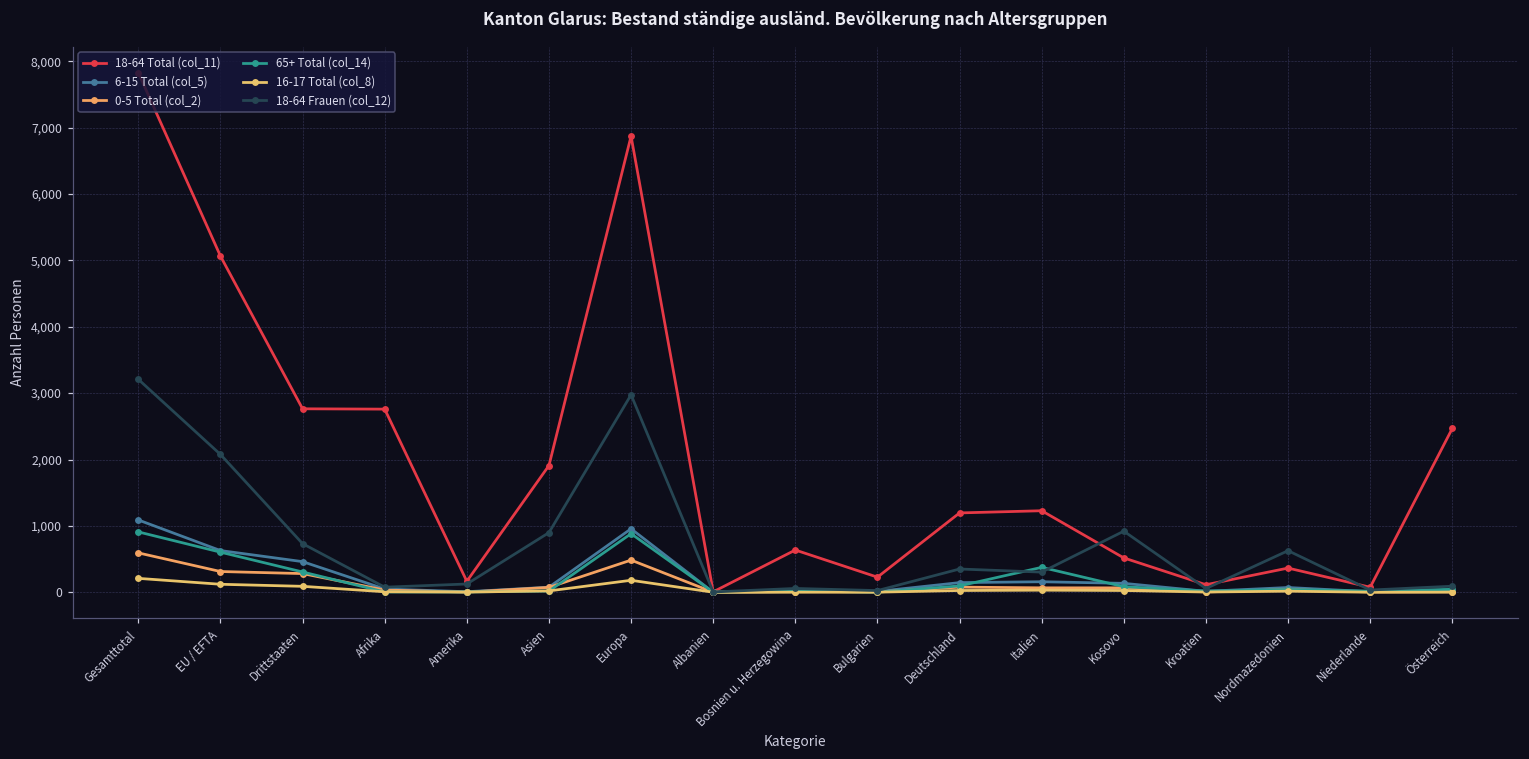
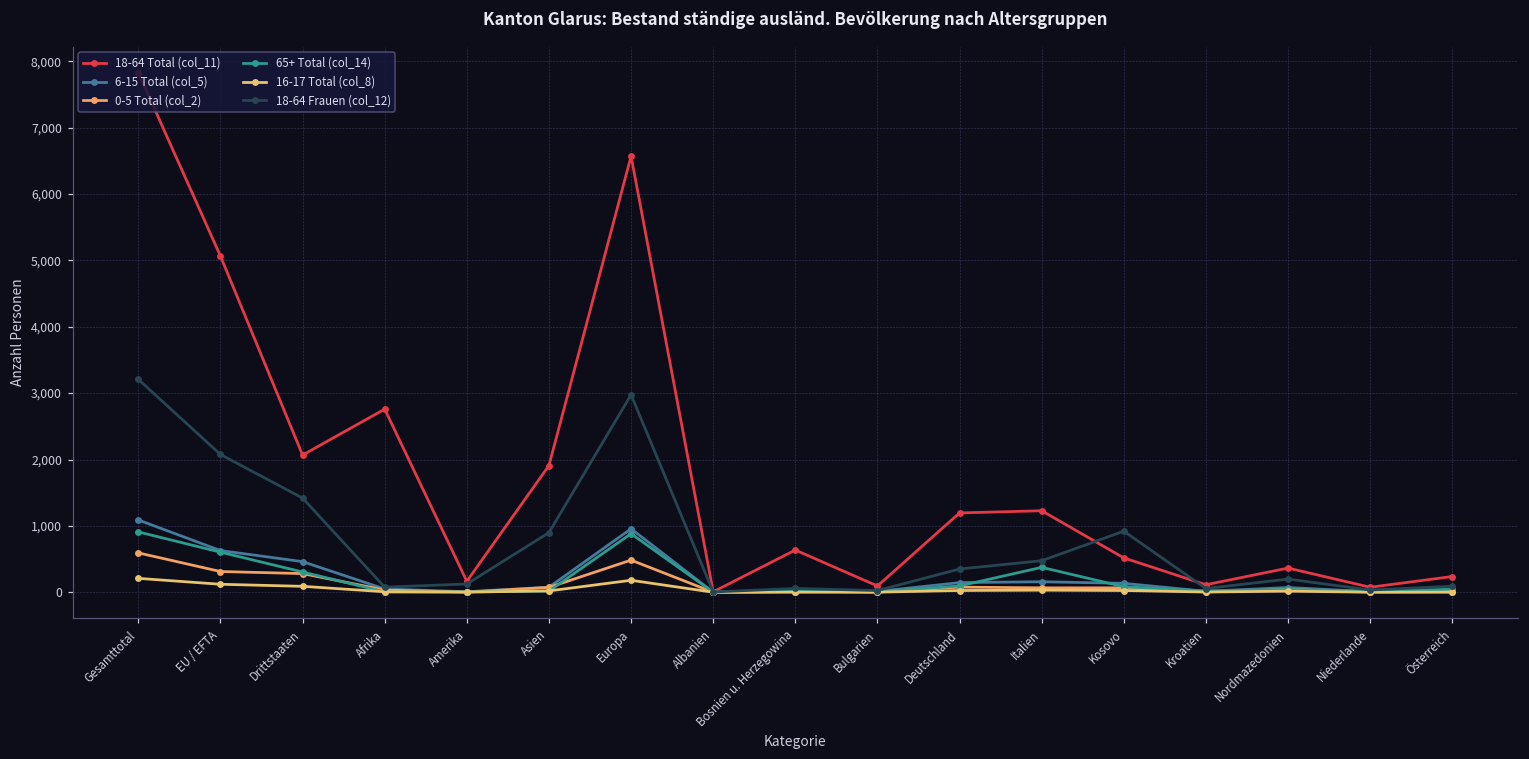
18-64 Total (col_11), Drittstaaten: 2,800 -> 2,100
18-64 Frauen (col_12), Drittstaaten: 700 -> 1,400
18-64 Total (col_11), Europa: 6,900 -> 6,600
18-64 Total (col_11), Bulgarien: 200 -> 100
18-64 Frauen (col_12), Italien: 300 -> 500
18-64 Frauen (col_12), Nordmazedonien: 600 -> 200
18-64 Total (col_11), Österreich: 2,500 -> 200
